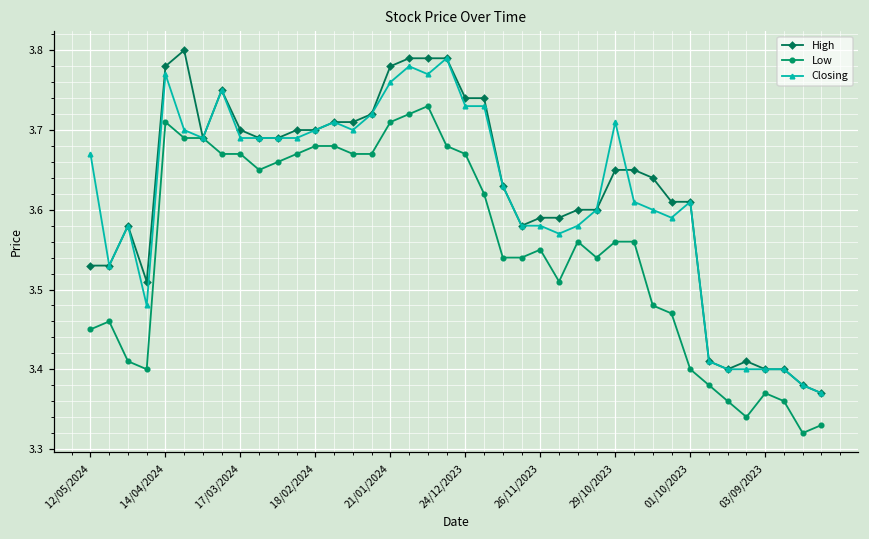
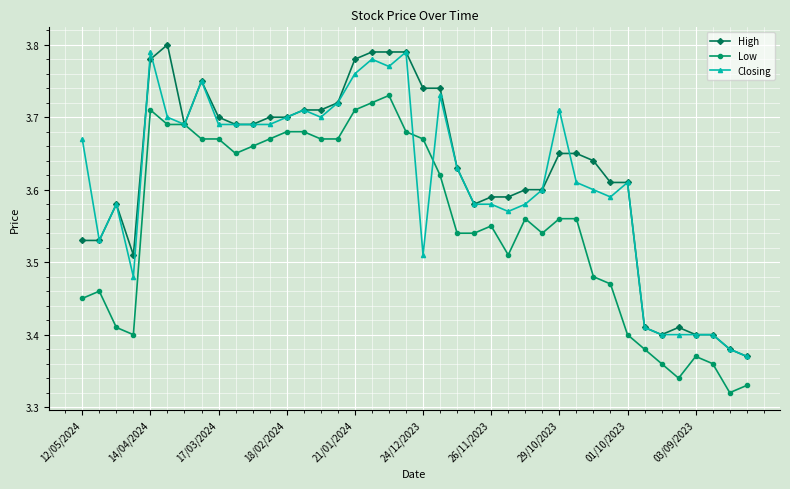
Closing, 14/04/2024: 3.77 -> 3.79
Closing, 24/12/2023: 3.73 -> 3.51
